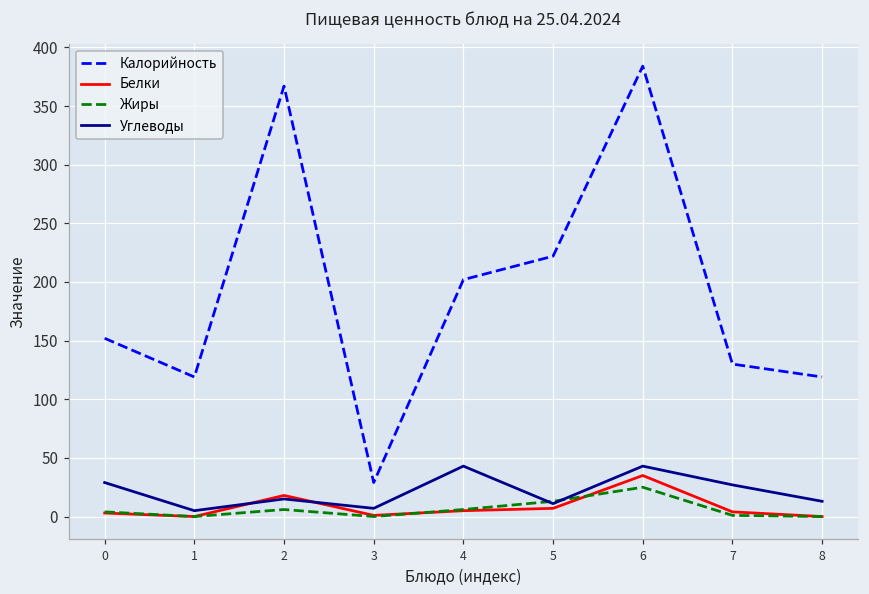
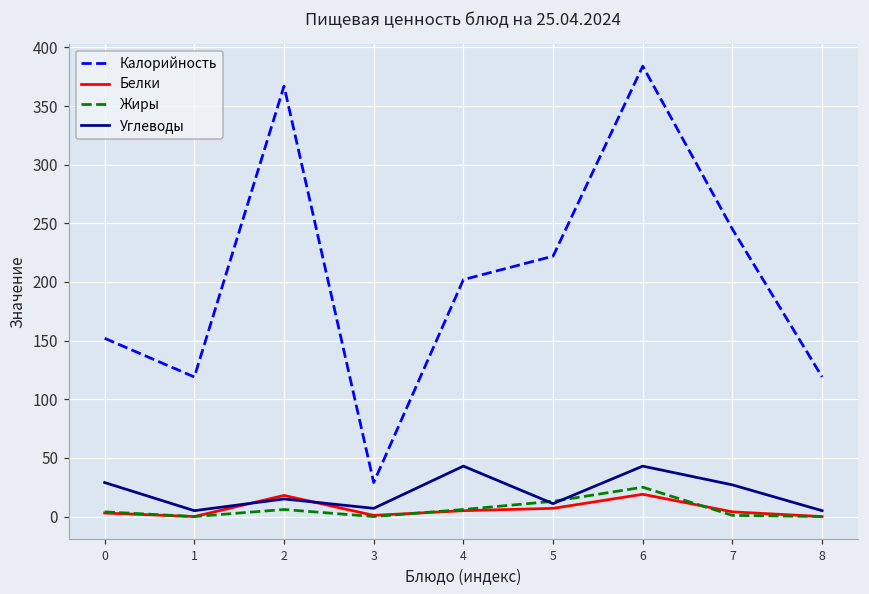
Белки, 6: 35 -> 19
Калорийность, 7: 130 -> 245
Углеводы, 8: 13 -> 5
